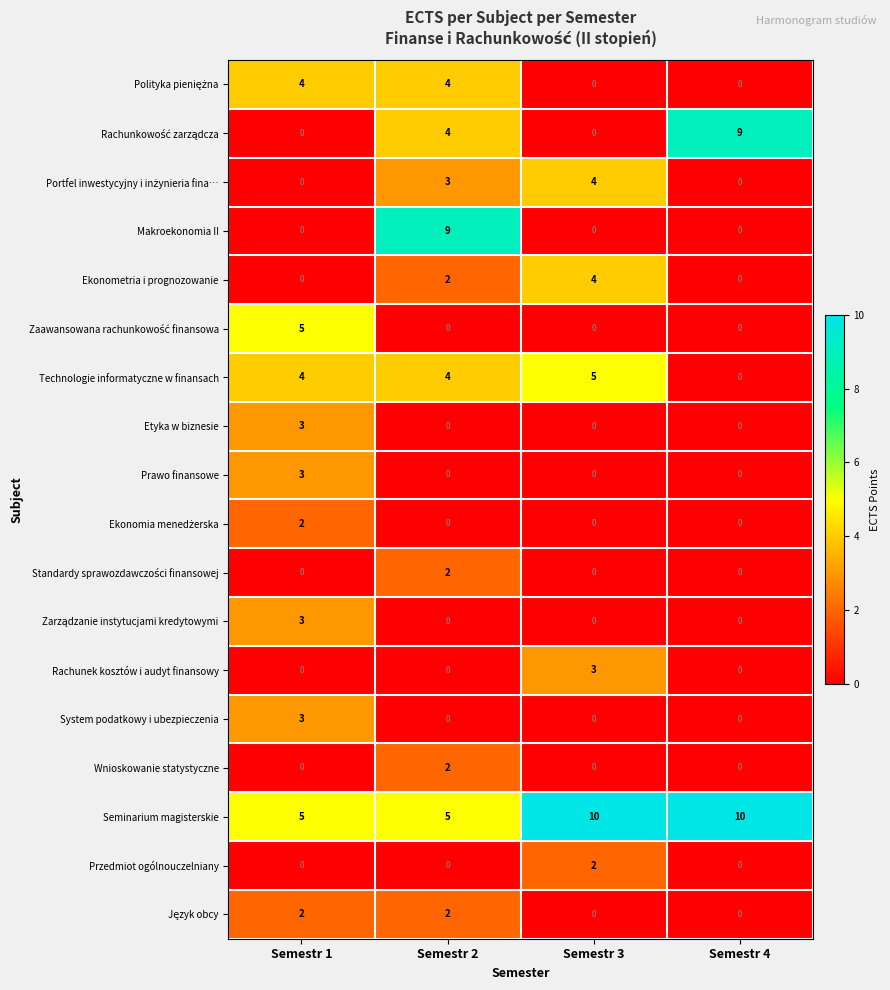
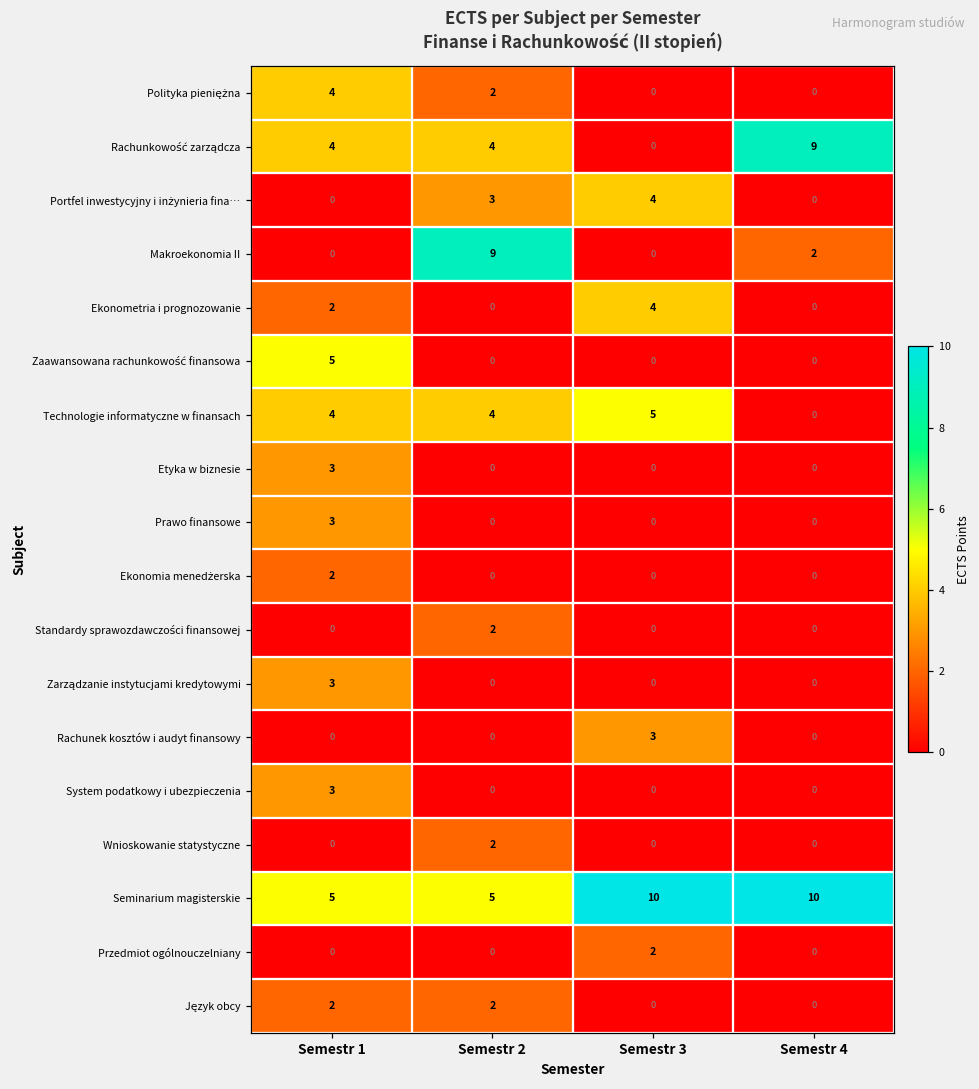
Polityka pieniężna, Semestr 2: 4 -> 2
Rachunkowość zarządcza, Semestr 1: 0 -> 4
Makroekonomia II, Semestr 4: 0 -> 2
Ekonometria i prognozowanie, Semestr 1: 0 -> 2
Ekonometria i prognozowanie, Semestr 2: 2 -> 0
